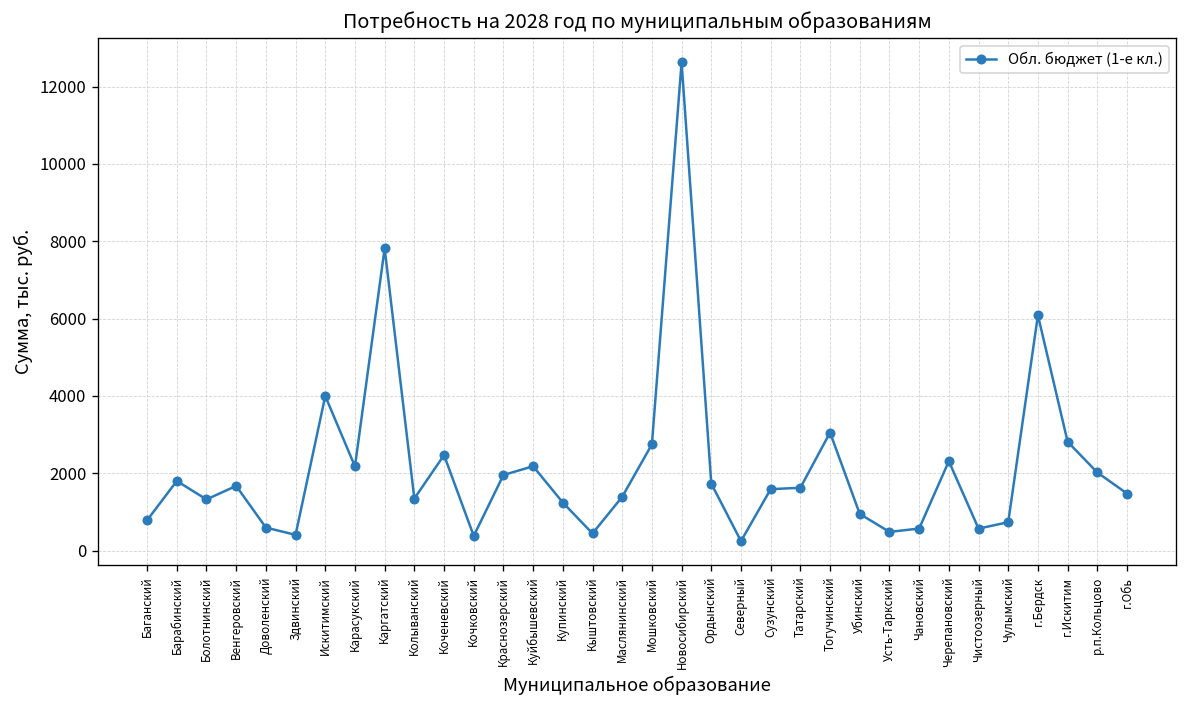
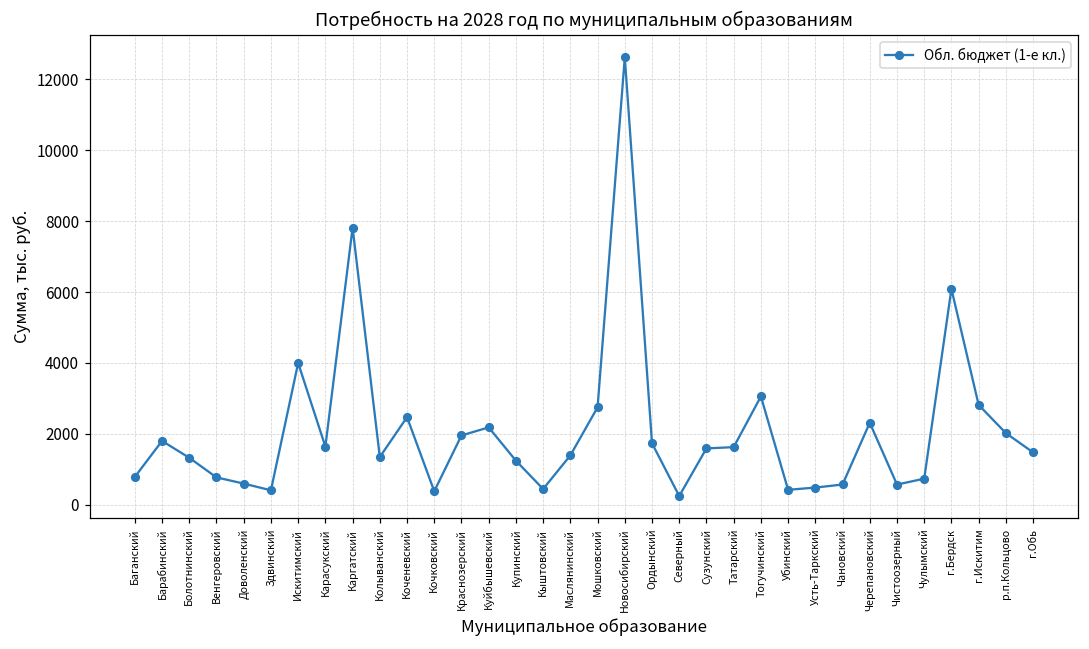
Венгеровский: 1700 -> 800
Карасукский: 2200 -> 1600
Убинский: 1000 -> 400
